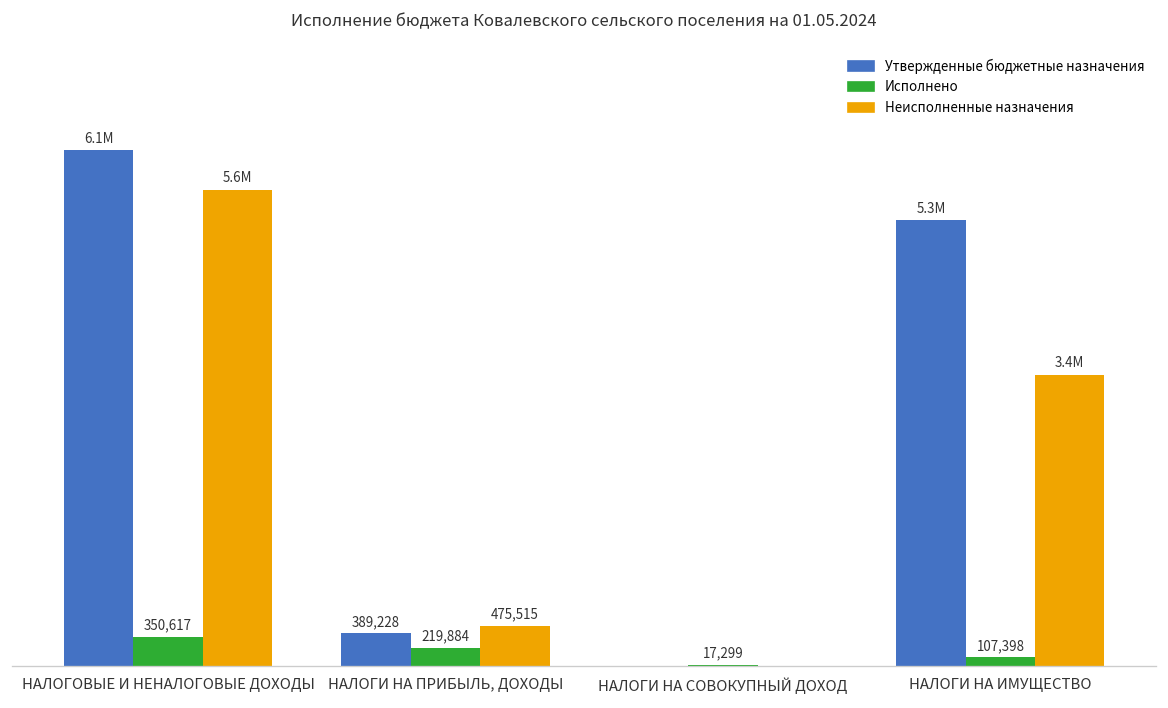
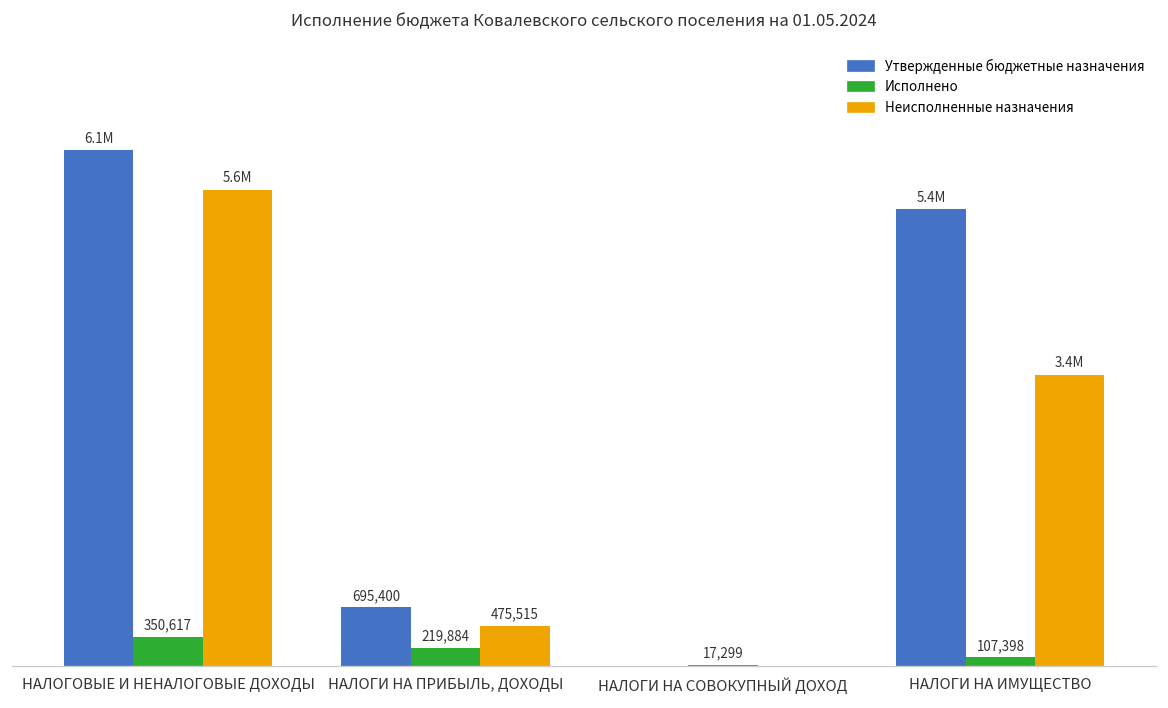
Утвержденные бюджетные назначения, НАЛОГИ НА ПРИБЫЛЬ, ДОХОДЫ: 389,228 -> 695,400
Утвержденные бюджетные назначения, НАЛОГИ НА ИМУЩЕСТВО: 5.3M -> 5.4M
